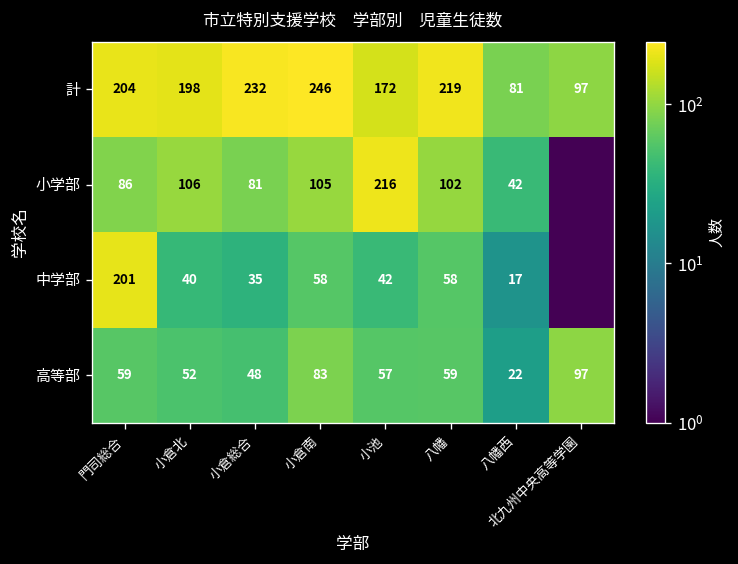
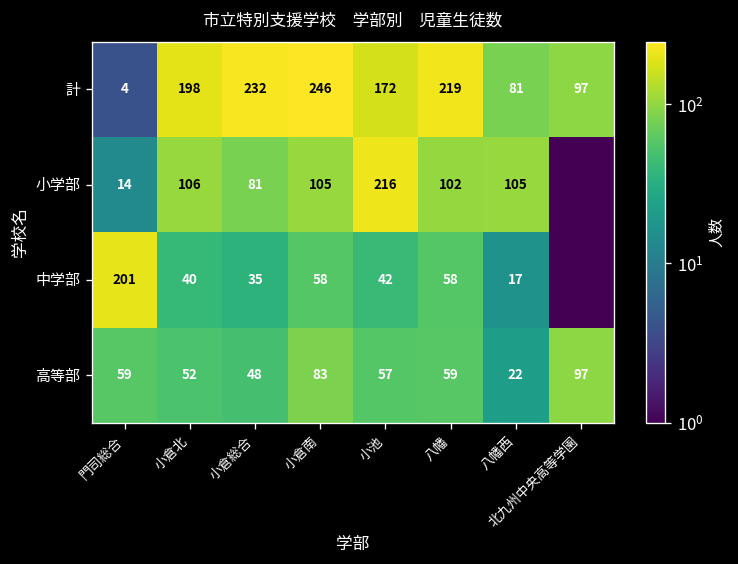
計, 門司総合: 204 -> 4
小学部, 門司総合: 86 -> 14
小学部, 八幡西: 42 -> 105
